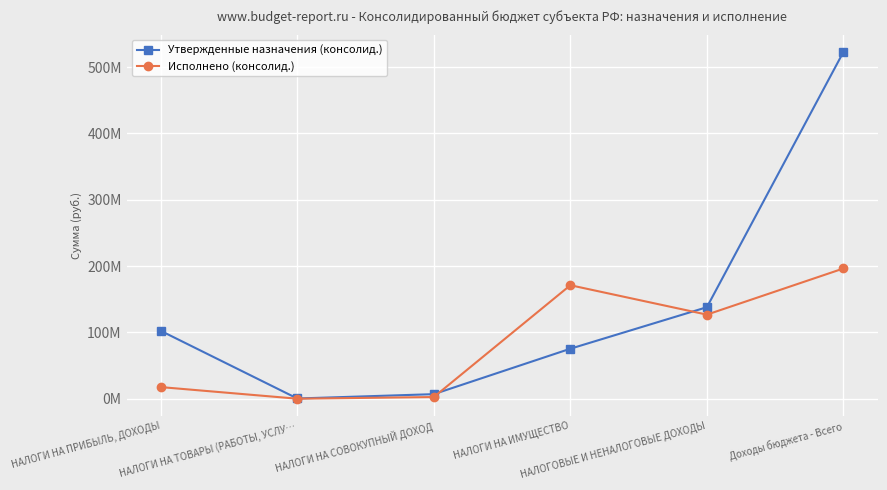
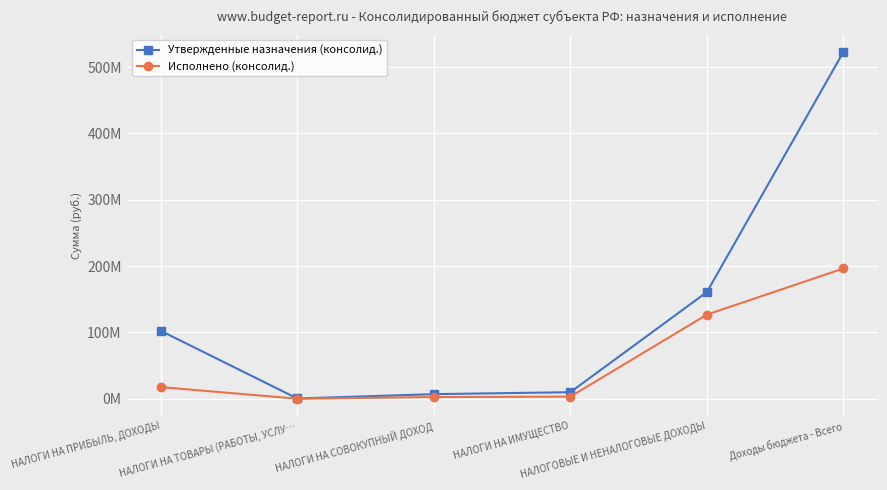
Утвержденные назначения (консолид.), НАЛОГИ НА ИМУЩЕСТВО: 80000000 -> 10000000
Исполнено (консолид.), НАЛОГИ НА ИМУЩЕСТВО: 170000000 -> 0
Утвержденные назначения (консолид.), НАЛОГОВЫЕ И НЕНАЛОГОВЫЕ ДОХОДЫ: 140000000 -> 160000000
